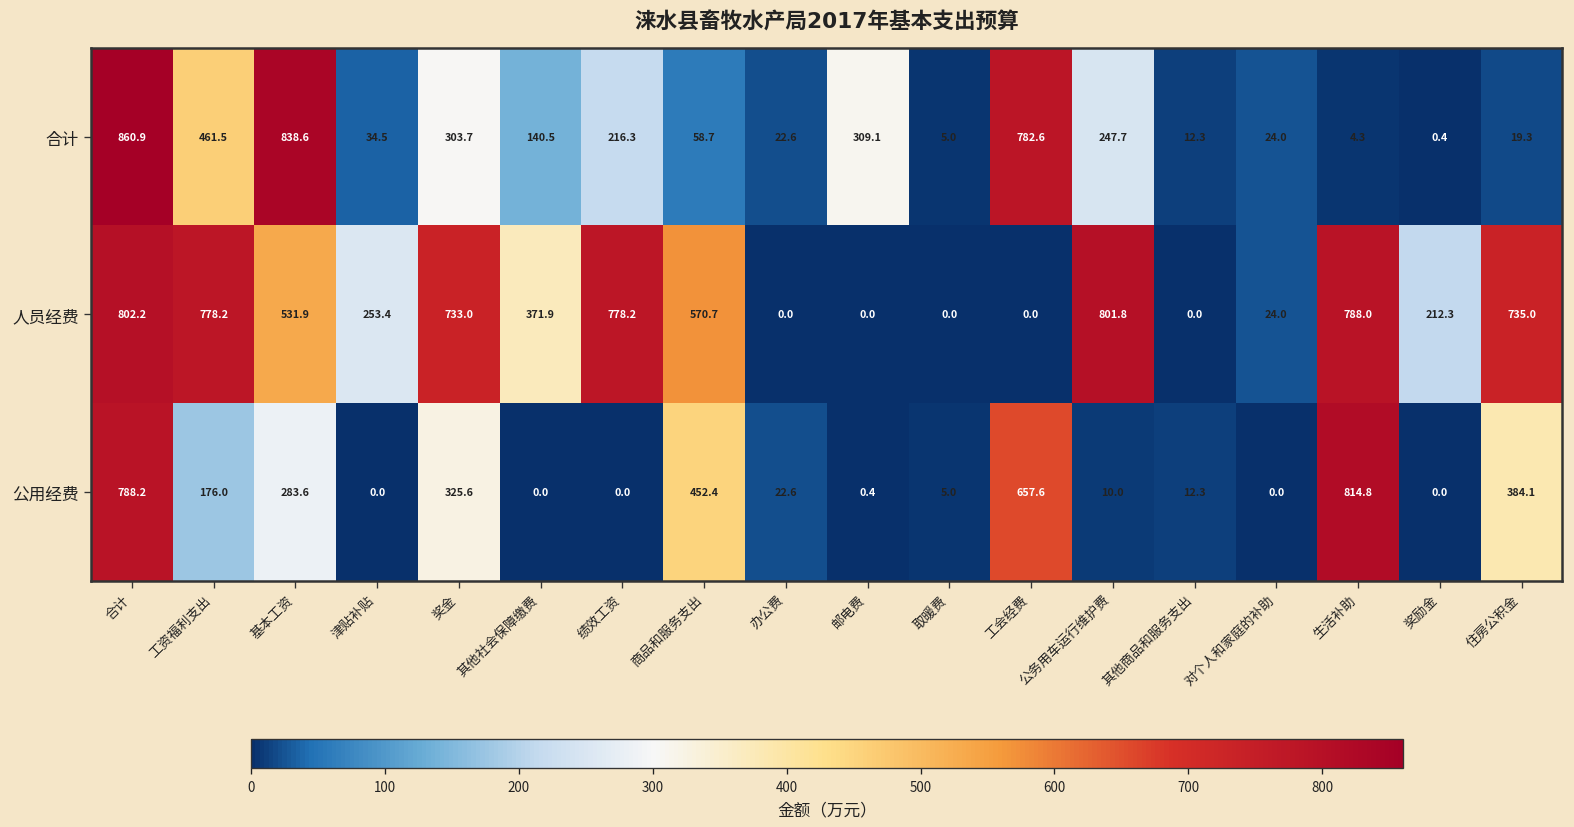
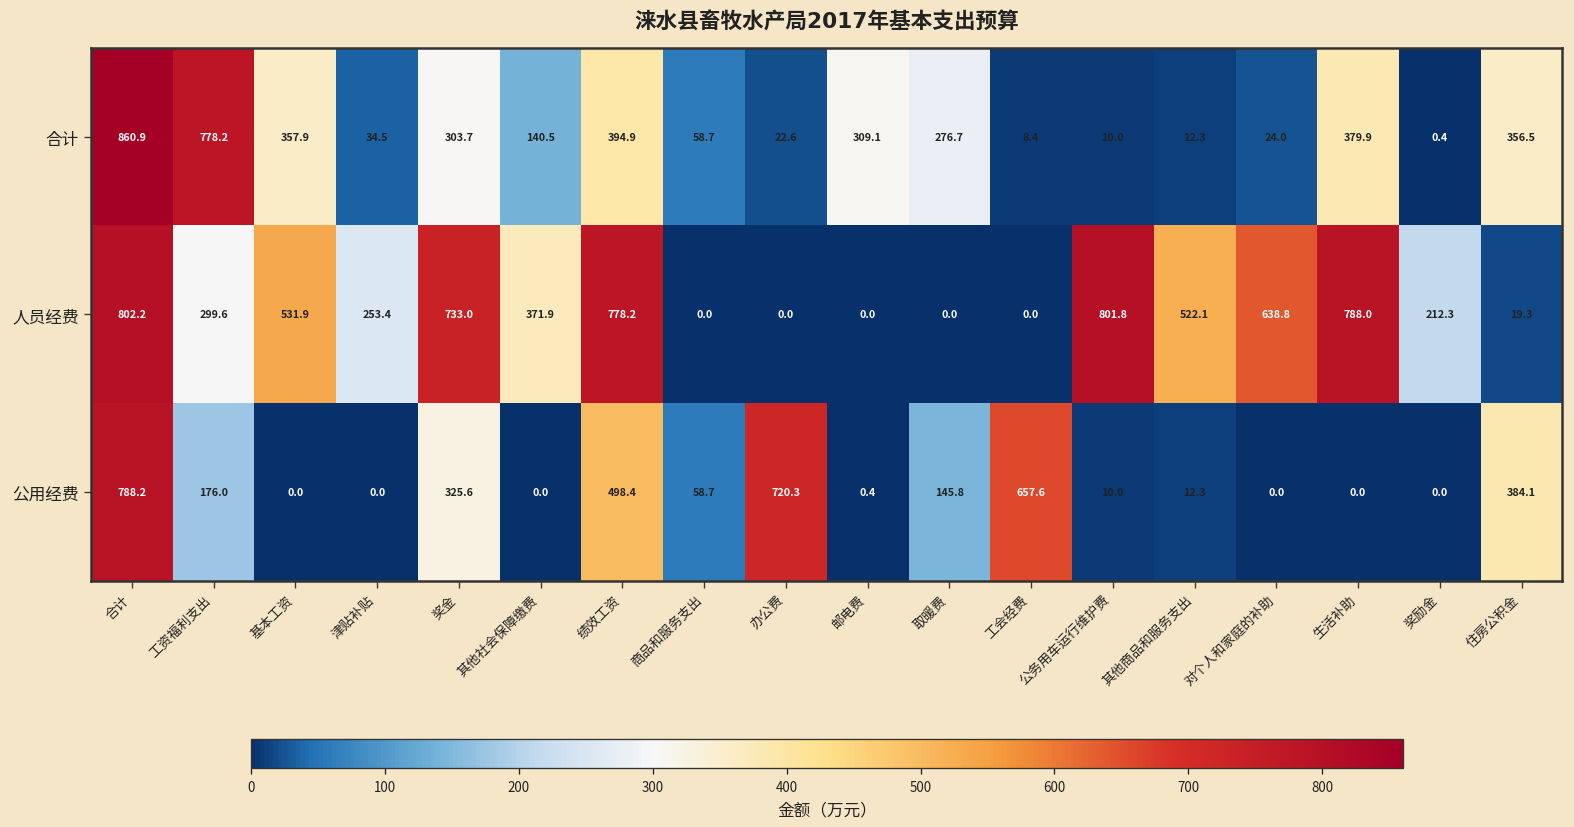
合计, 工资福利支出: 461.5 -> 778.2
合计, 基本工资: 838.6 -> 357.9
合计, 绩效工资: 216.3 -> 394.9
合计, 取暖费: 5.0 -> 276.7
合计, 工会经费: 782.6 -> 8.4
合计, 公务用车运行维护费: 247.7 -> 10.0
合计, 生活补助: 4.3 -> 379.9
合计, 住房公积金: 19.3 -> 356.5
人员经费, 工资福利支出: 778.2 -> 299.6
人员经费, 商品和服务支出: 570.7 -> 0.0
人员经费, 其他商品和服务支出: 0.0 -> 522.1
人员经费, 对个人和家庭的补助: 24.0 -> 638.8
人员经费, 住房公积金: 735.0 -> 19.3
公用经费, 基本工资: 283.6 -> 0.0
公用经费, 绩效工资: 0.0 -> 498.4
公用经费, 商品和服务支出: 452.4 -> 58.7
公用经费, 办公费: 22.6 -> 720.3
公用经费, 取暖费: 5.0 -> 145.8
公用经费, 生活补助: 814.8 -> 0.0
